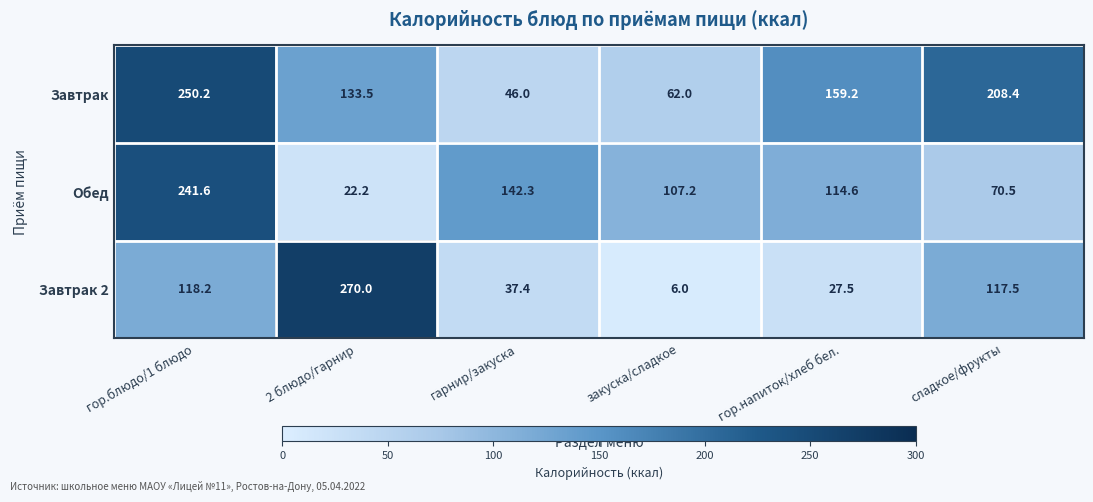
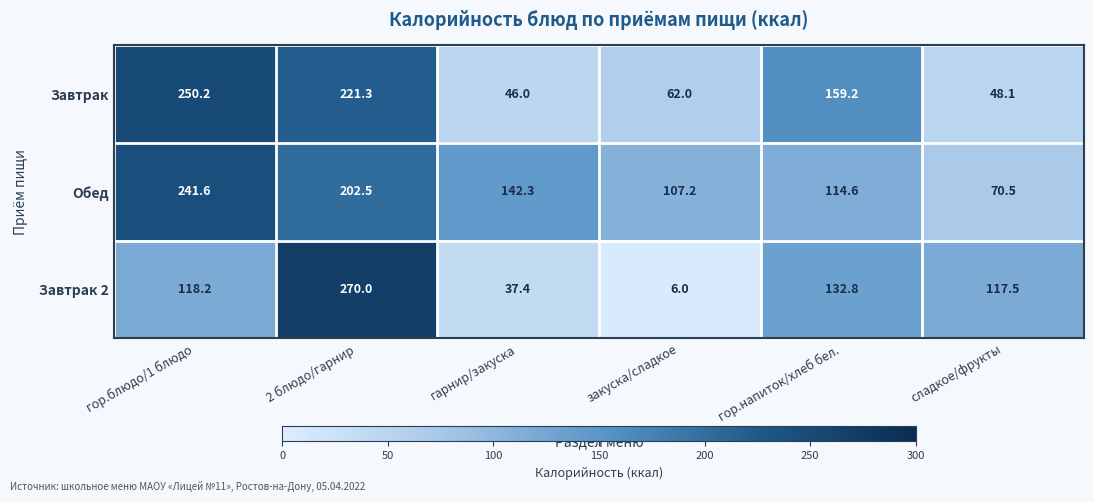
Завтрак, 2 блюдо/гарнир: 133.5 -> 221.3
Завтрак, сладкое/фрукты: 208.4 -> 48.1
Обед, 2 блюдо/гарнир: 22.2 -> 202.5
Завтрак 2, гор.напиток/хлеб бел.: 27.5 -> 132.8
